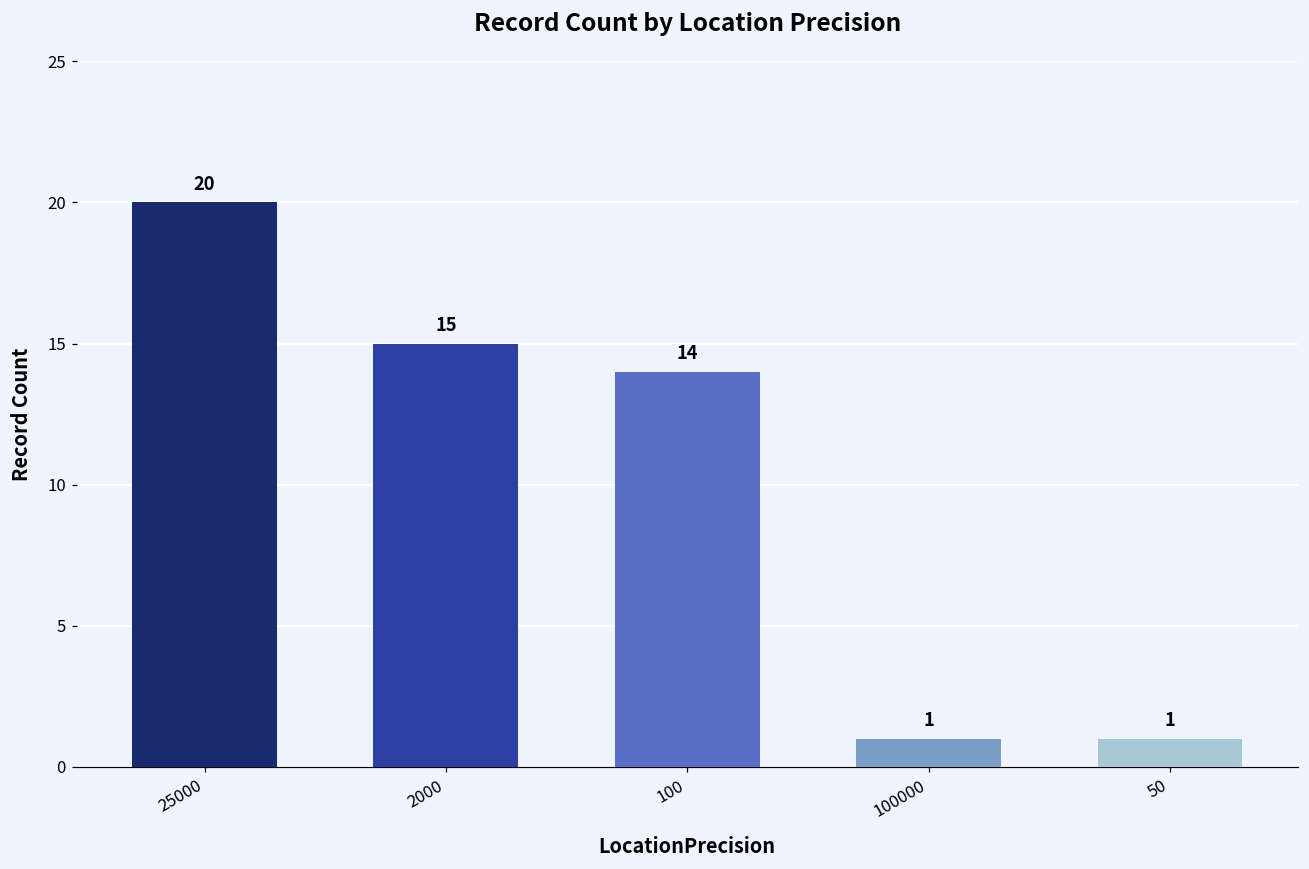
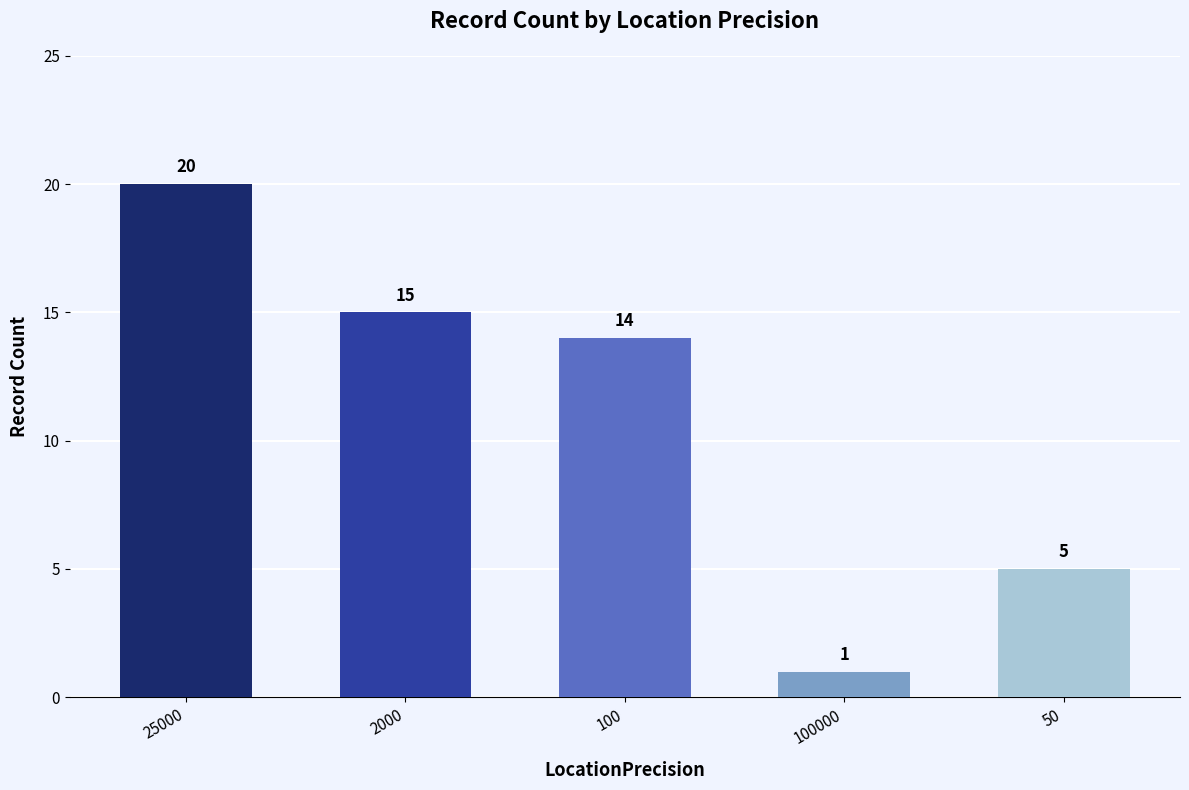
50: 1 -> 5
